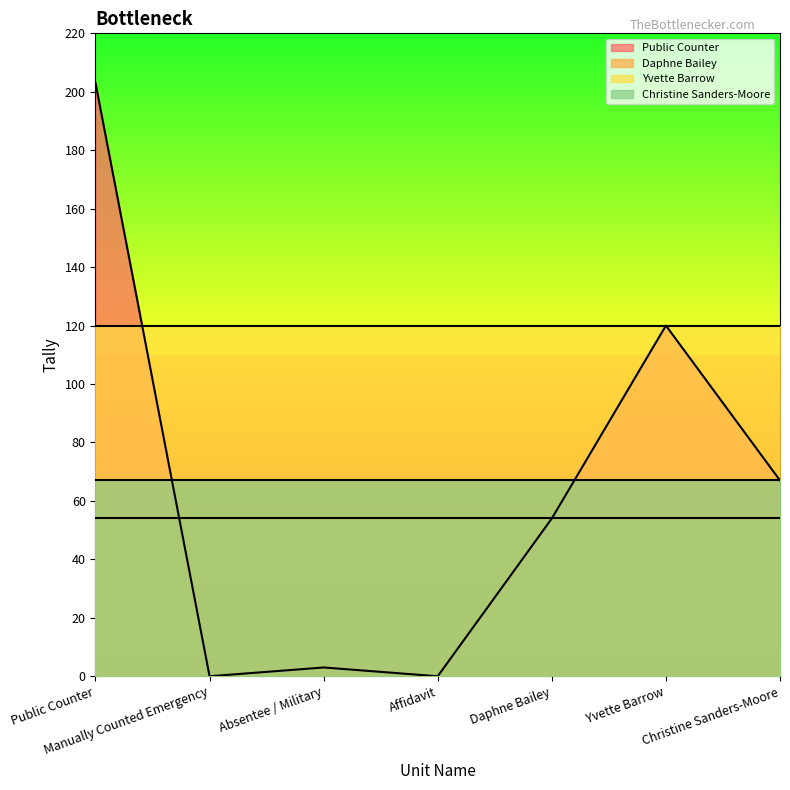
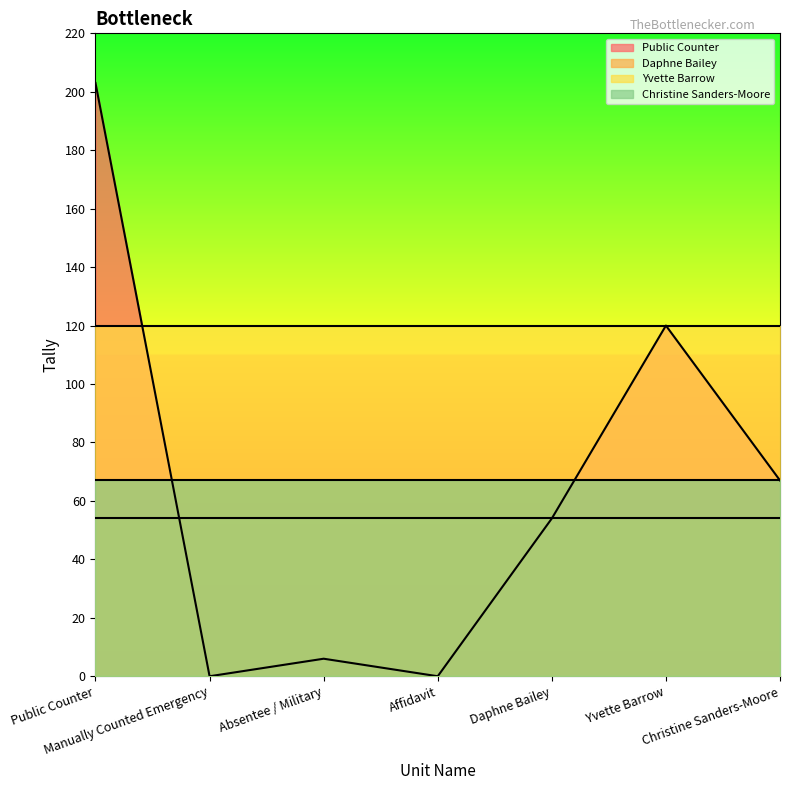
Public Counter, Absentee / Military: 3 -> 6
